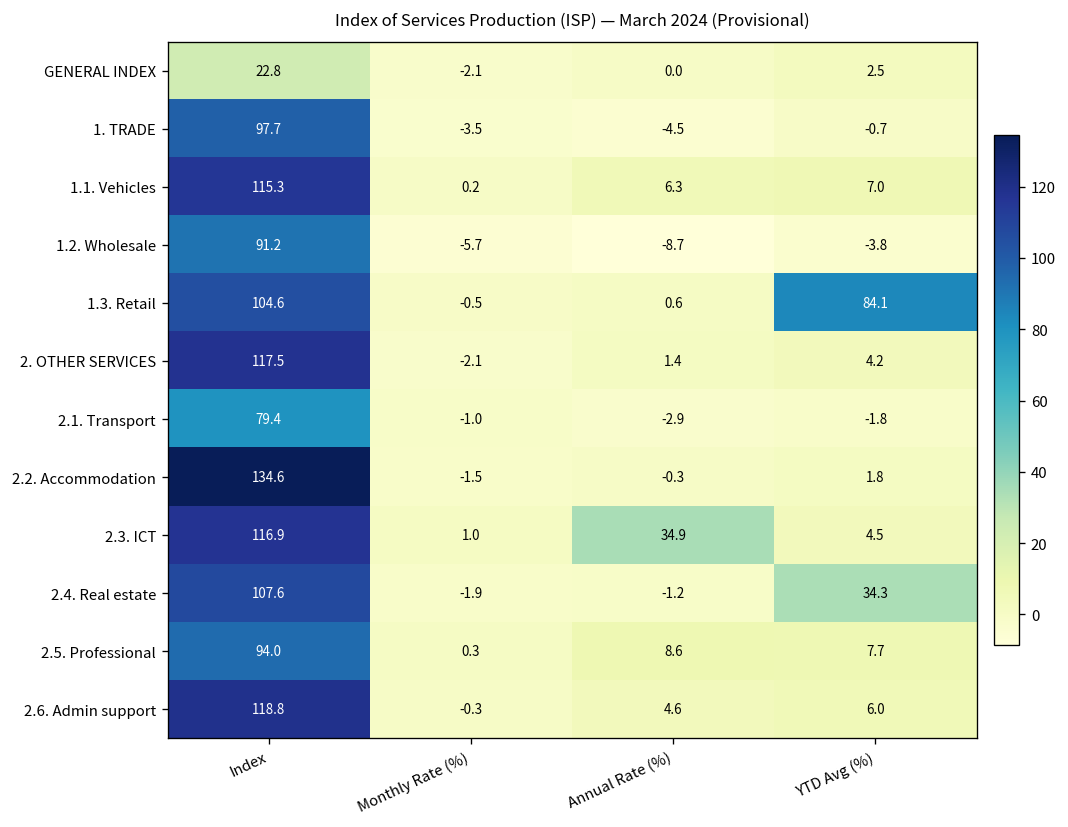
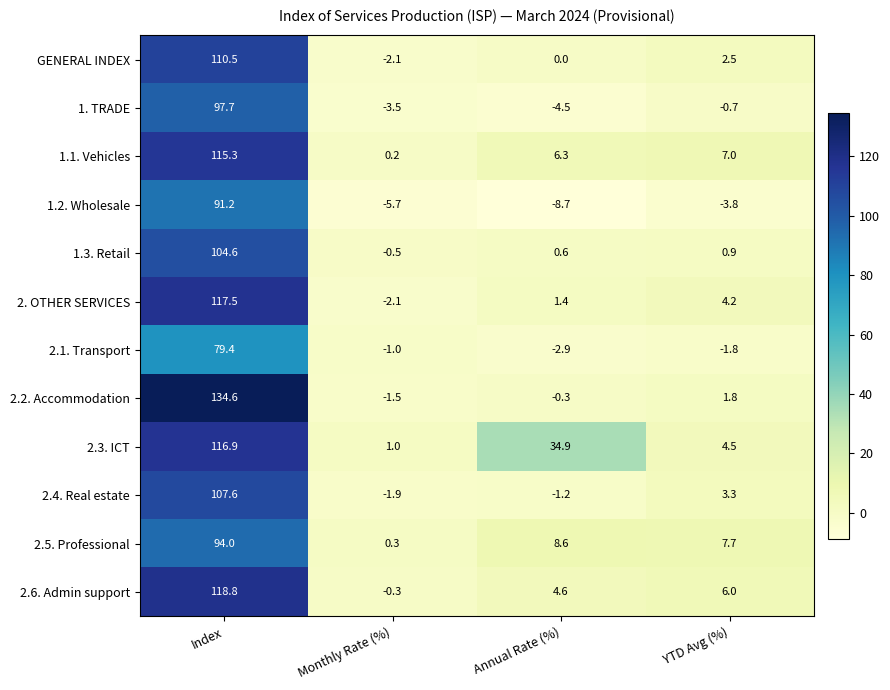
GENERAL INDEX, Index: 22.8 -> 110.5
1.3. Retail, YTD Avg (%): 84.1 -> 0.9
2.4. Real estate, YTD Avg (%): 34.3 -> 3.3
